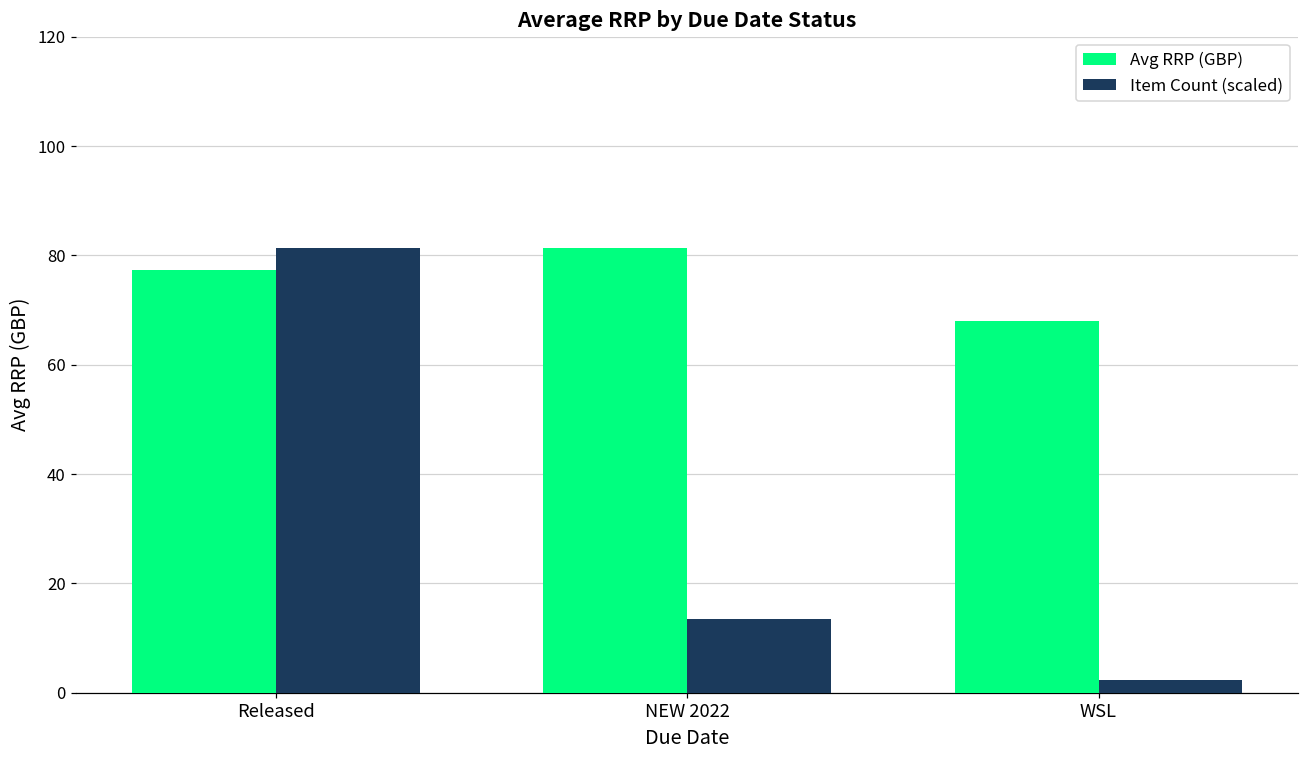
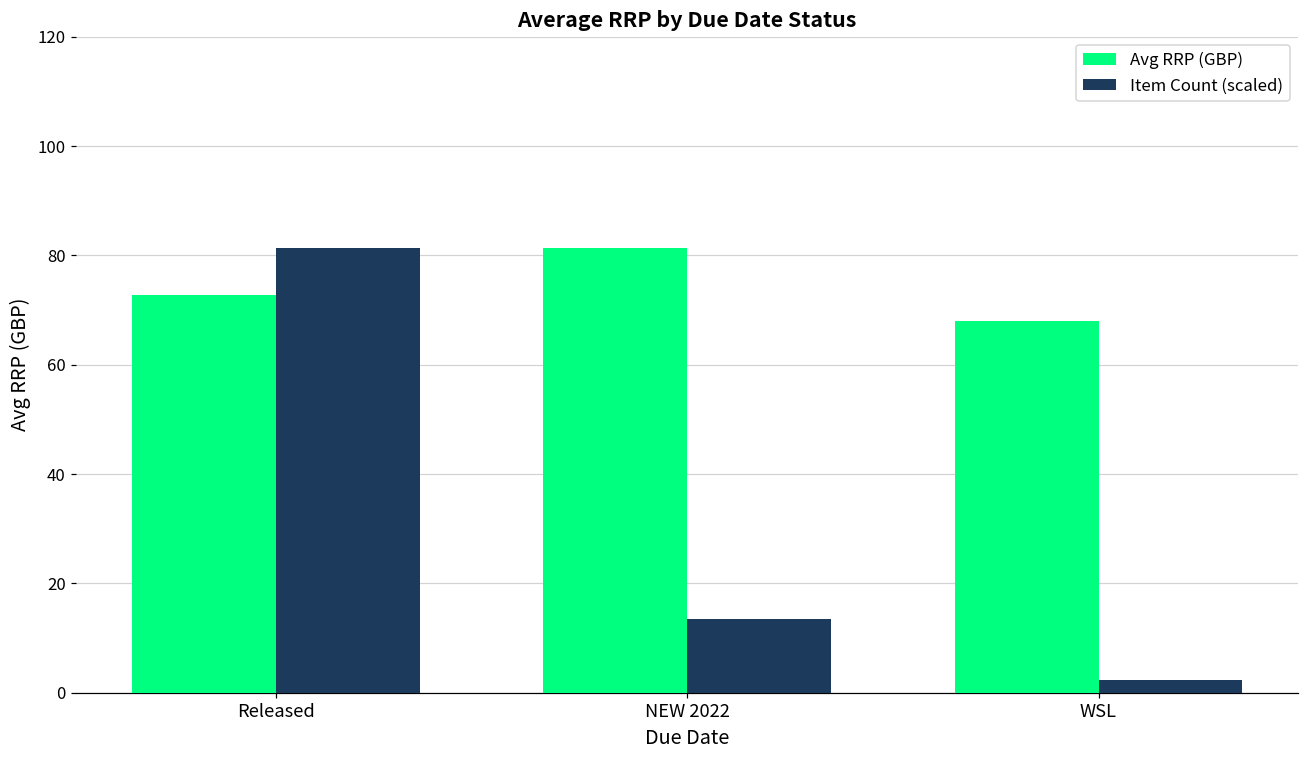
Avg RRP (GBP), Released: 77 -> 73
